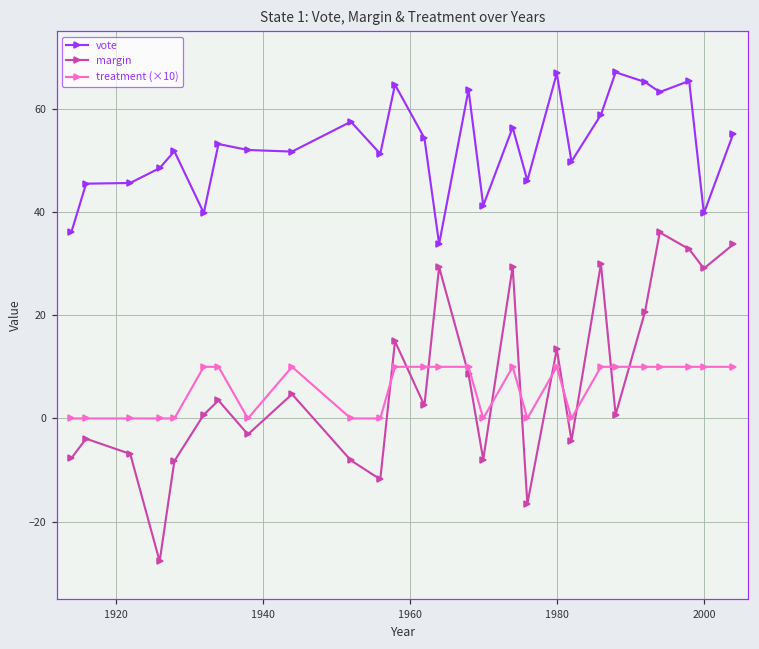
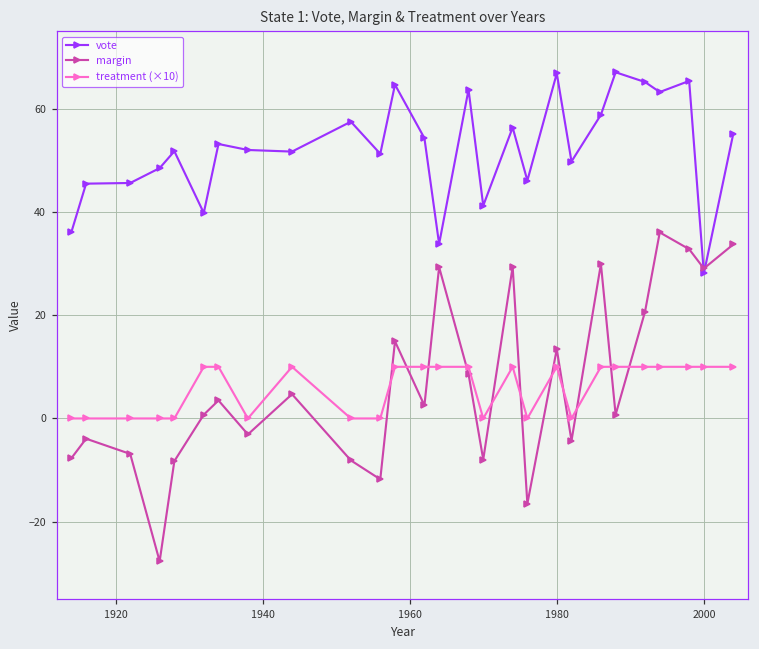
vote, 2000: 40 -> 28
